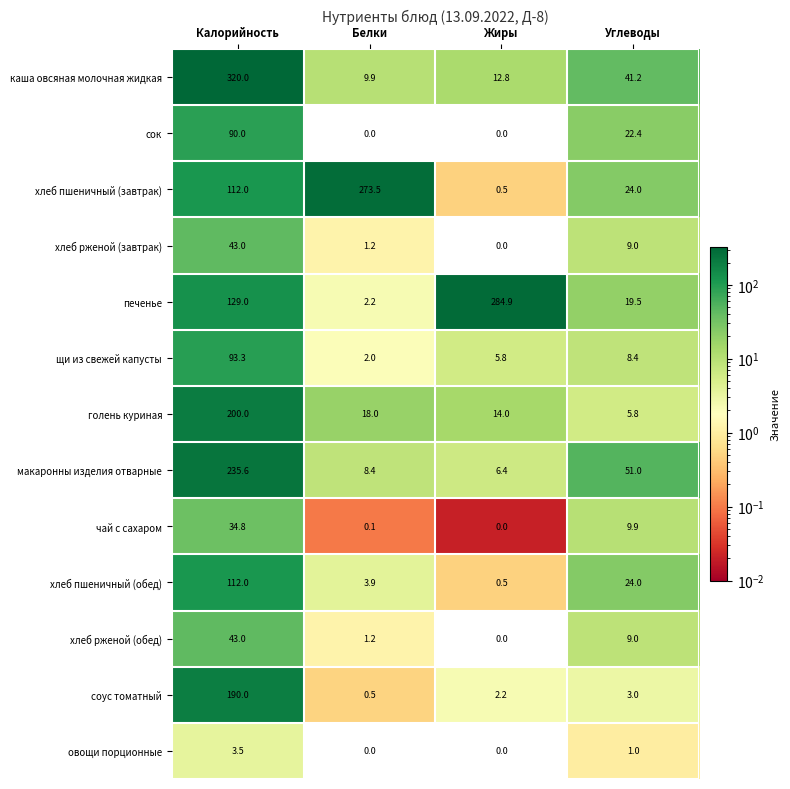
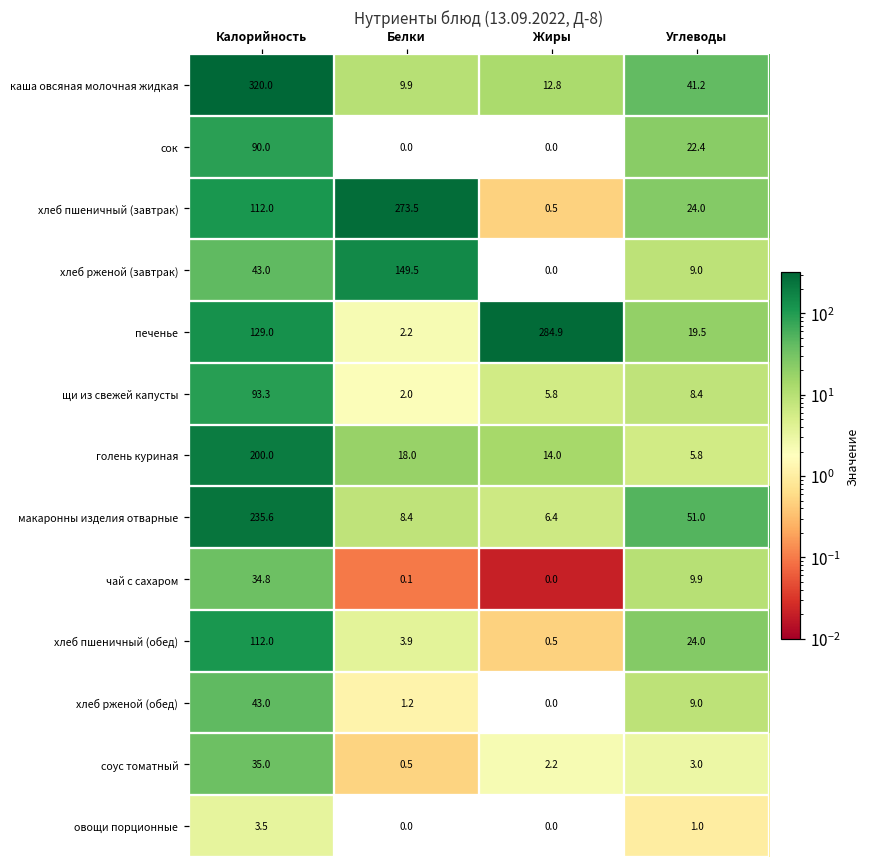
хлеб рженой (завтрак), Белки: 1.2 -> 149.5
соус томатный, Калорийность: 190.0 -> 35.0
